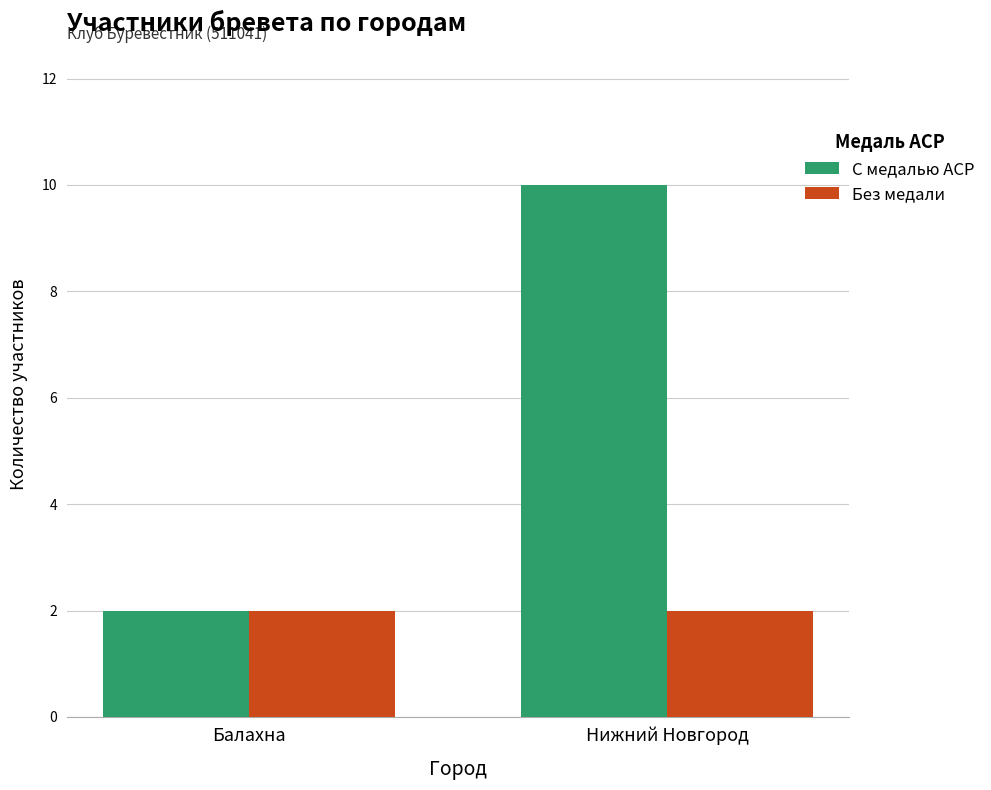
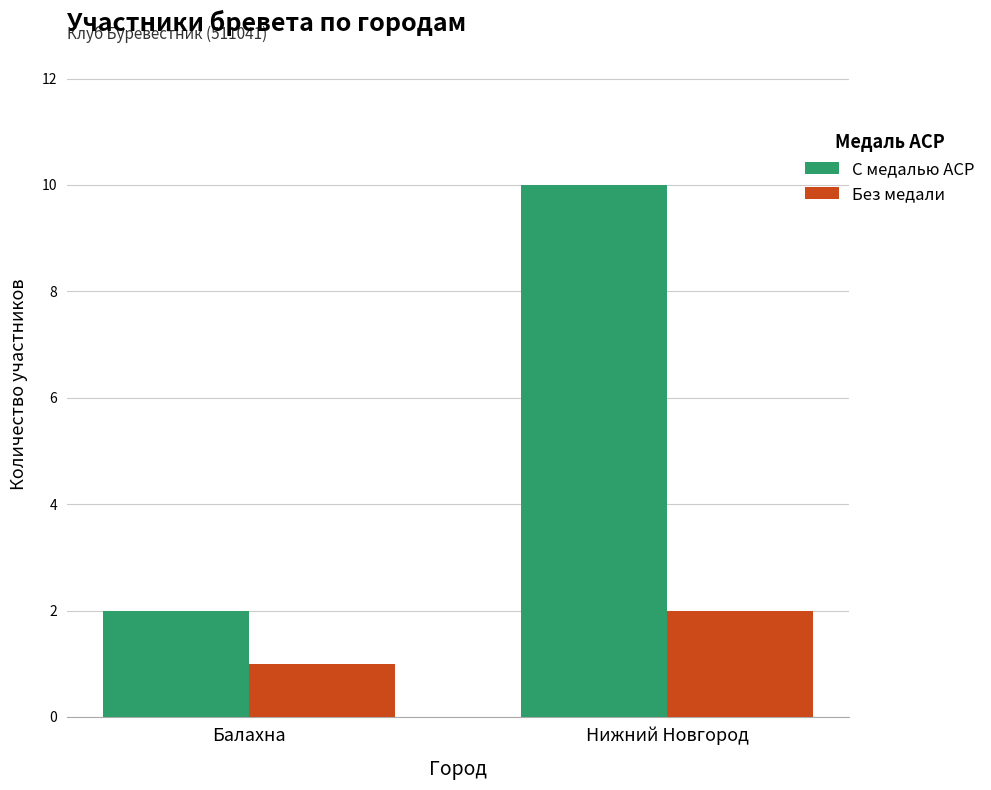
Без медали, Балахна: 2 -> 1
